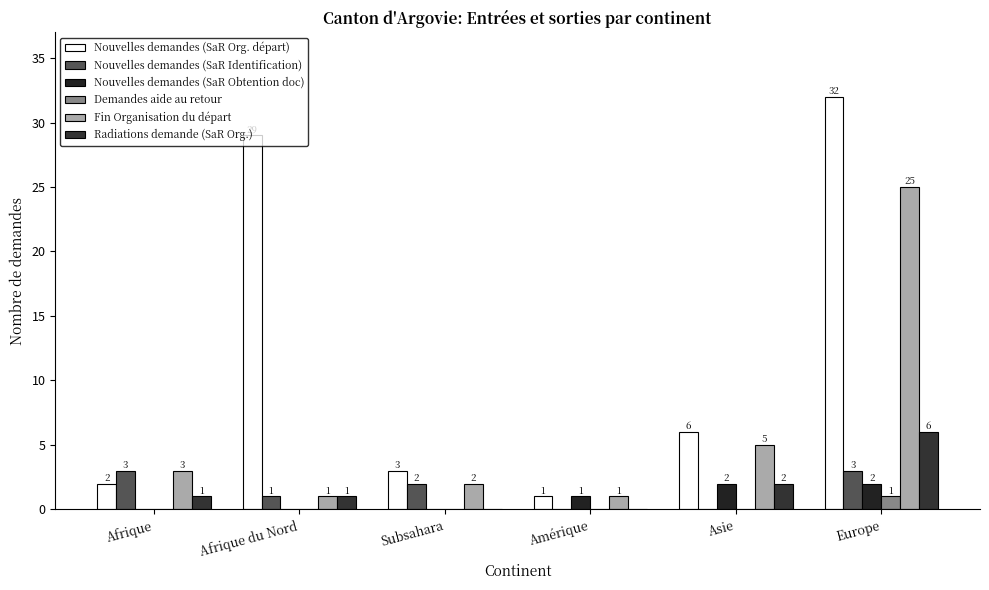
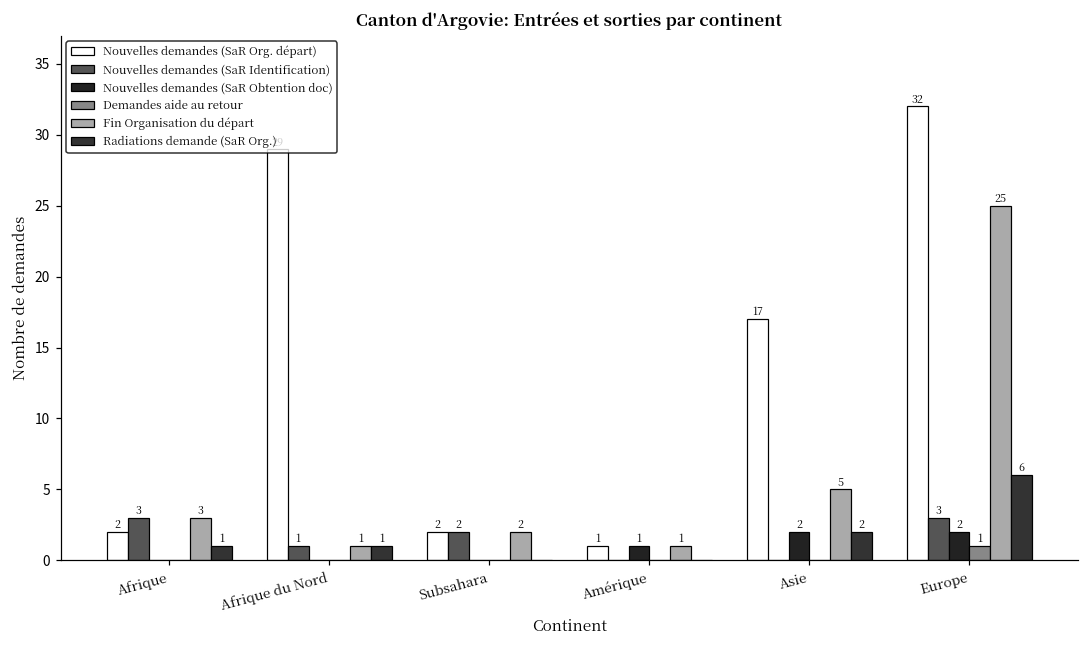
Nouvelles demandes (SaR Org. départ), Subsahara: 3 -> 2
Nouvelles demandes (SaR Org. départ), Asie: 6 -> 17
